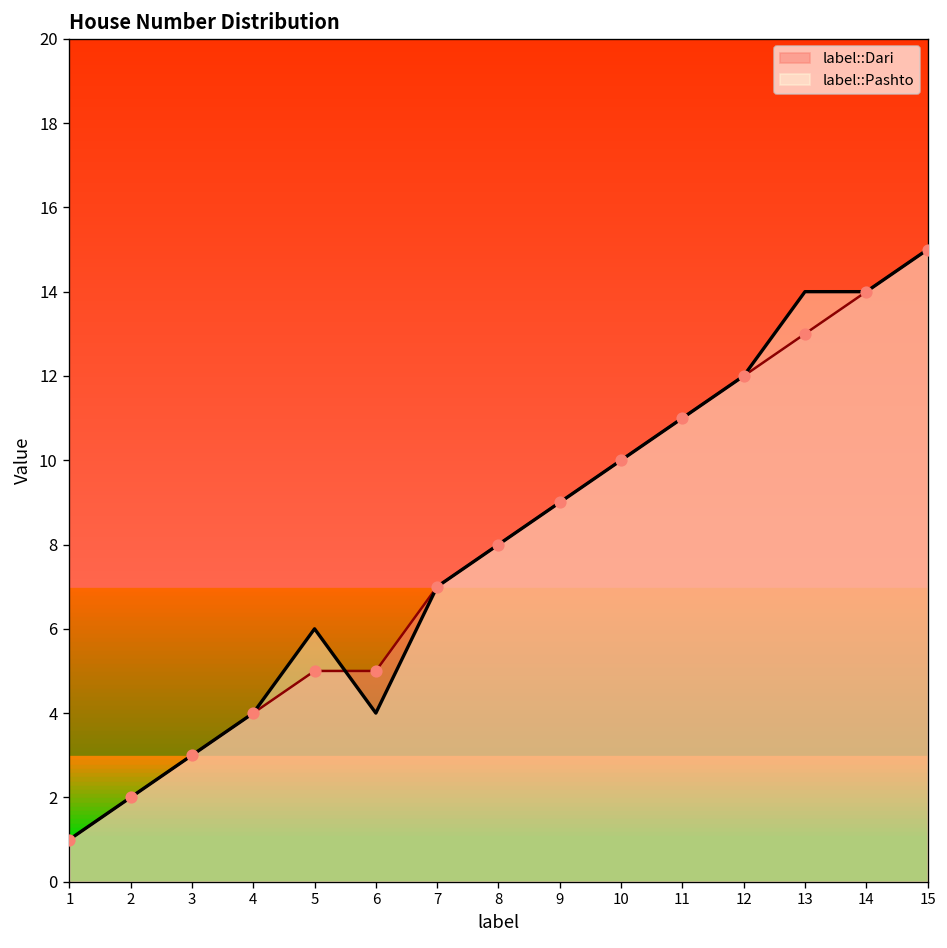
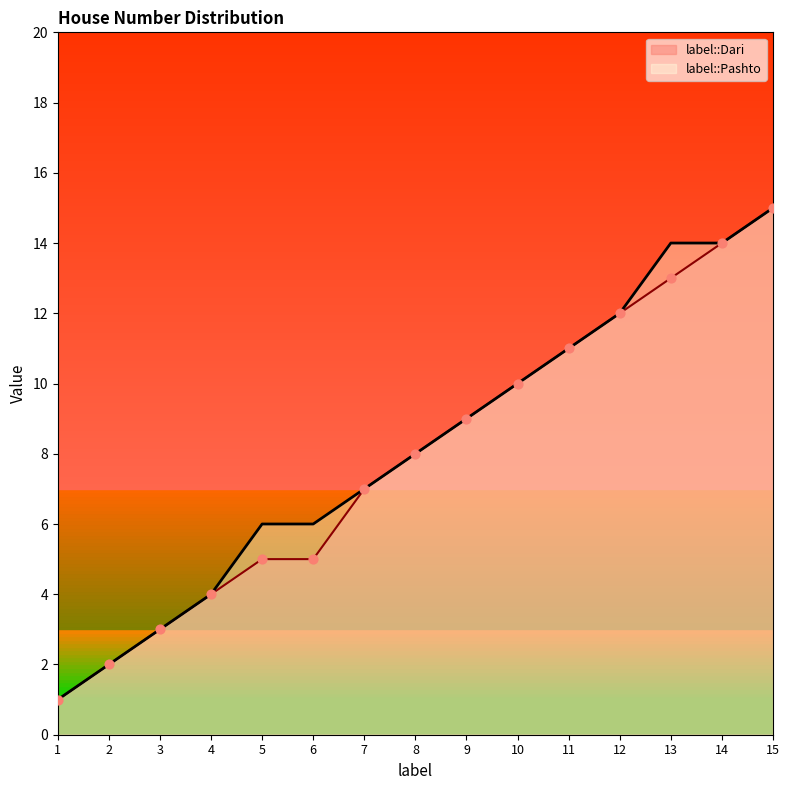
label::Pashto, 6: 4 -> 6
